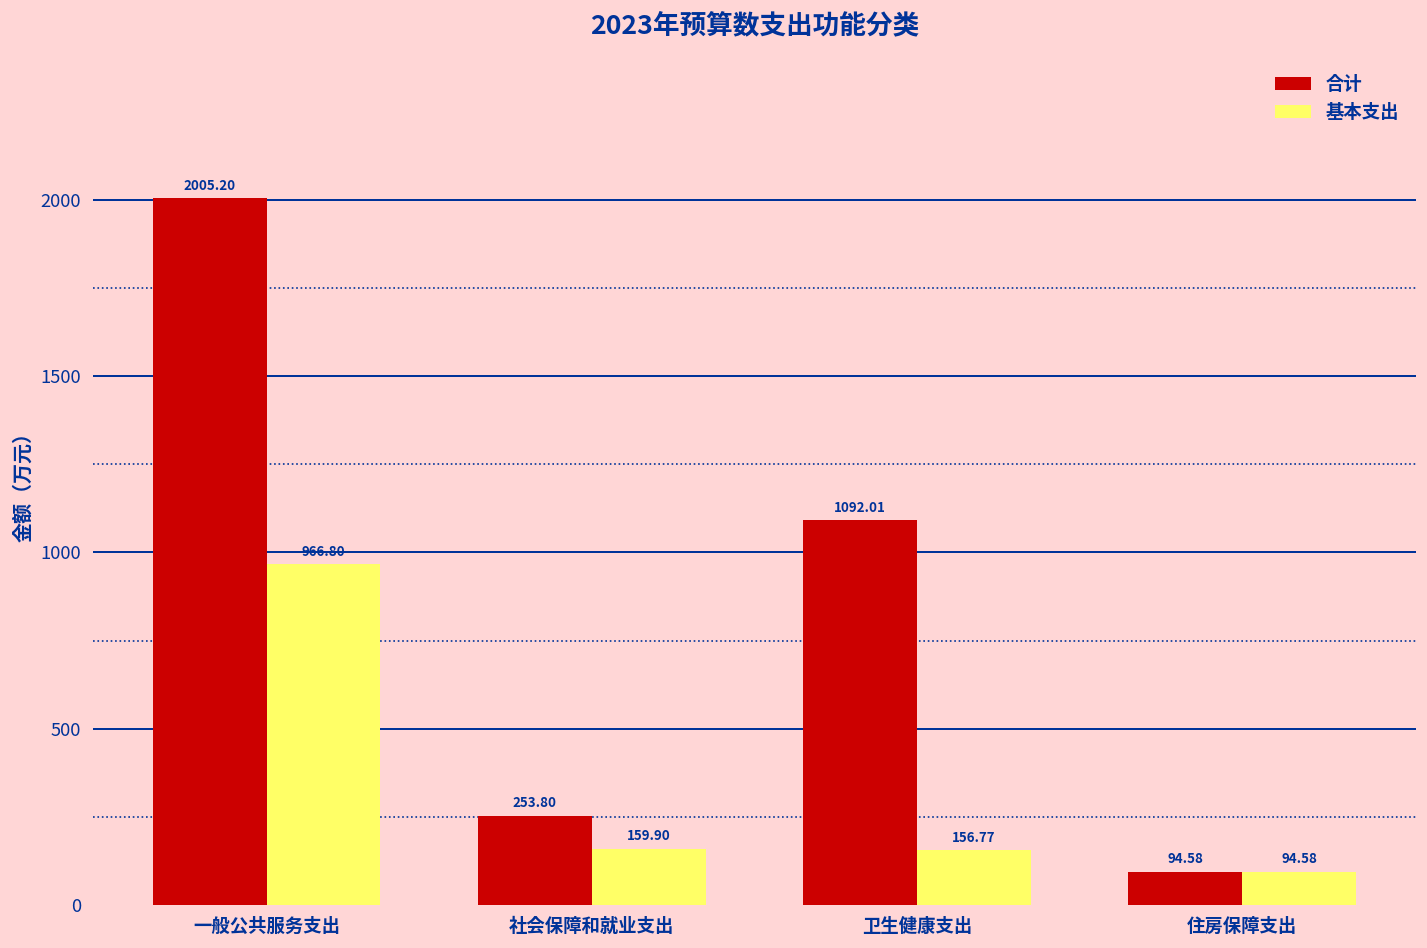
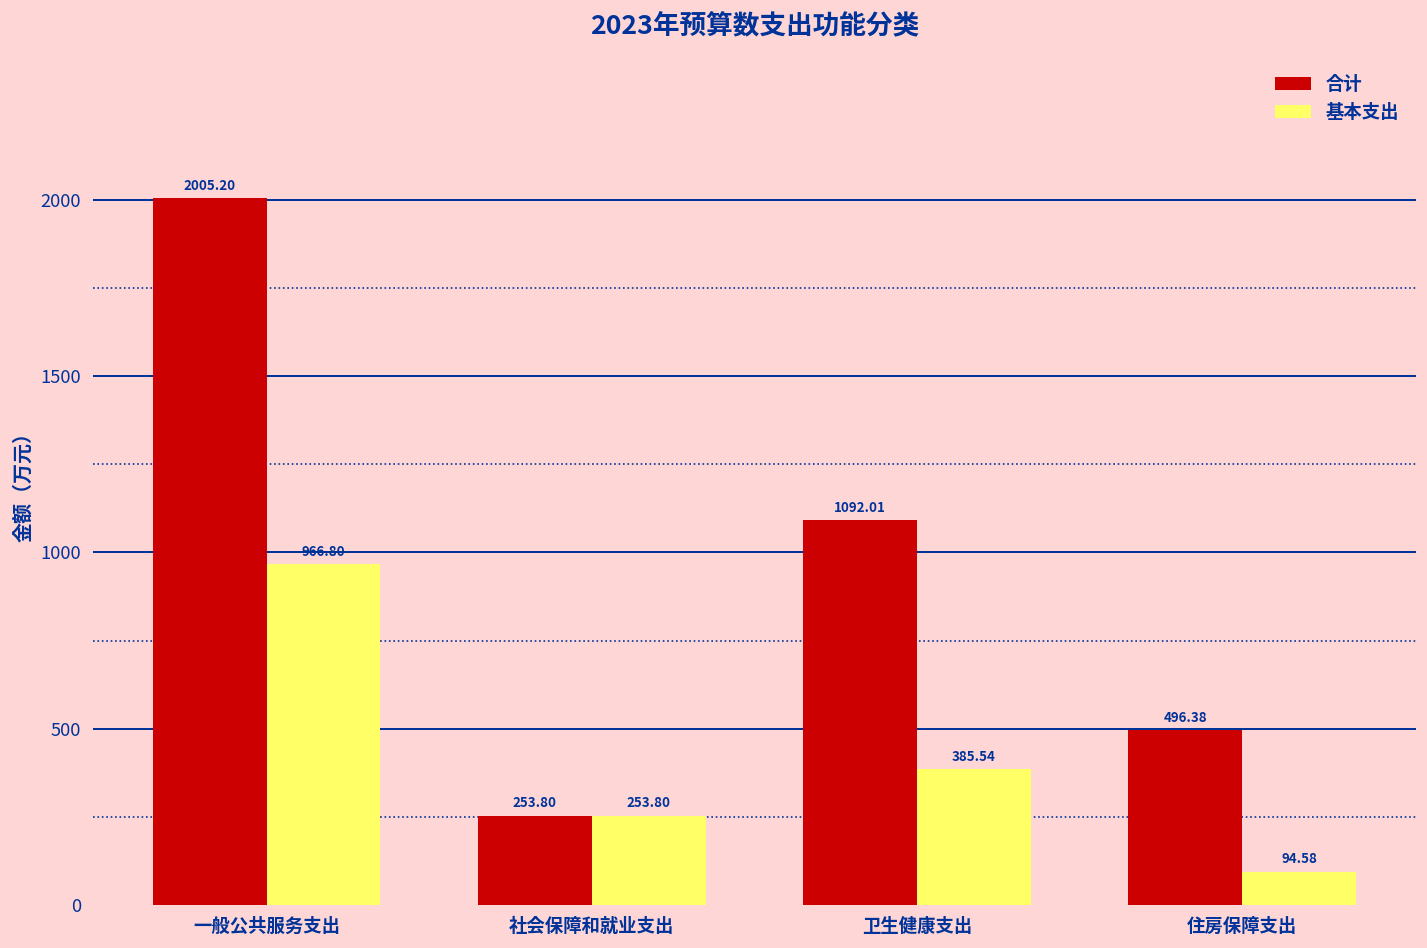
基本支出, 社会保障和就业支出: 159.90 -> 253.80
基本支出, 卫生健康支出: 156.77 -> 385.54
合计, 住房保障支出: 94.58 -> 496.38
